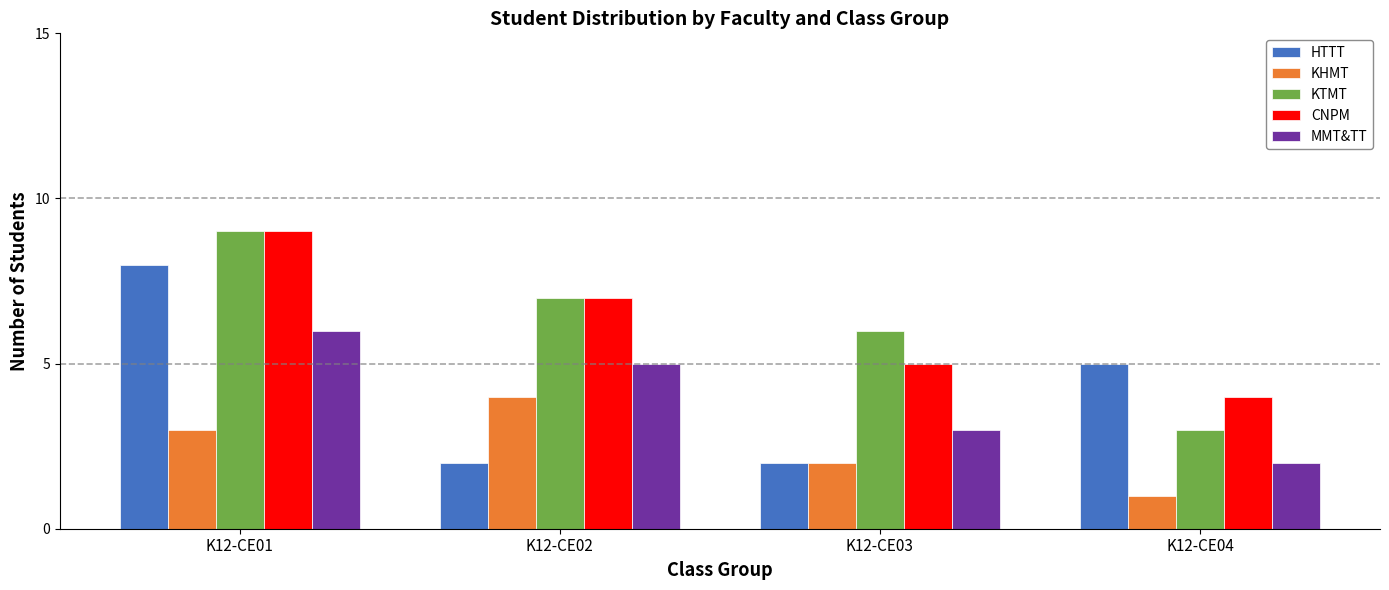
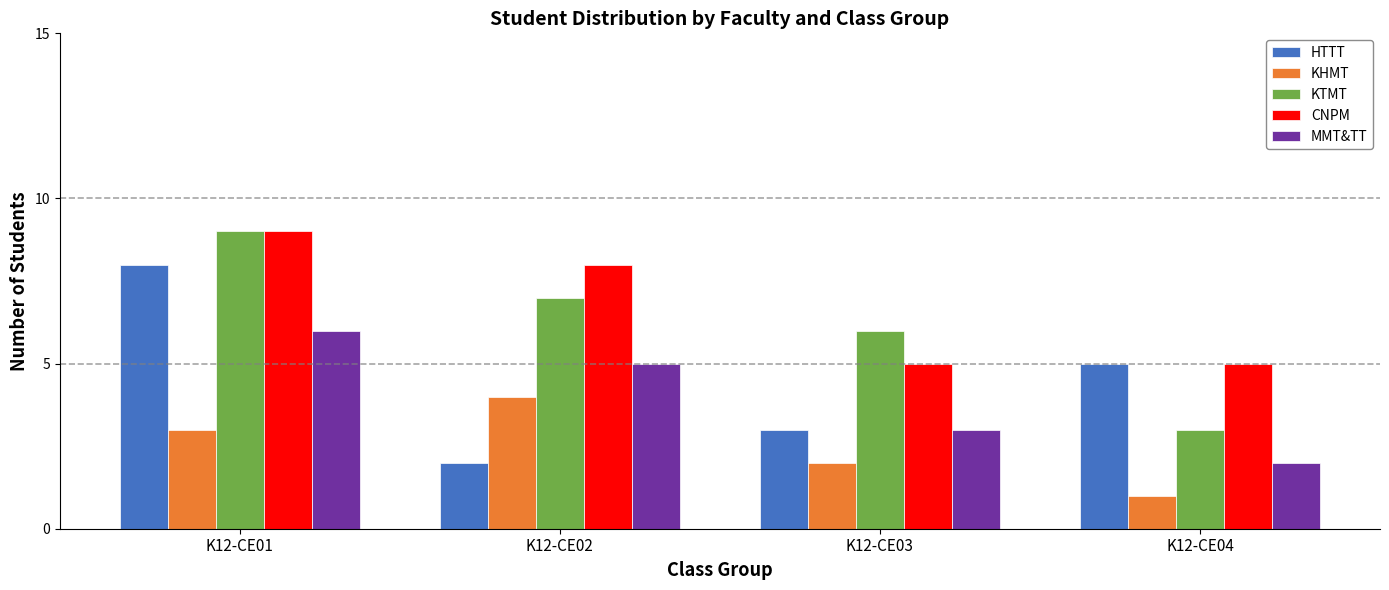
CNPM, K12-CE02: 7 -> 8
HTTT, K12-CE03: 2 -> 3
CNPM, K12-CE04: 4 -> 5
